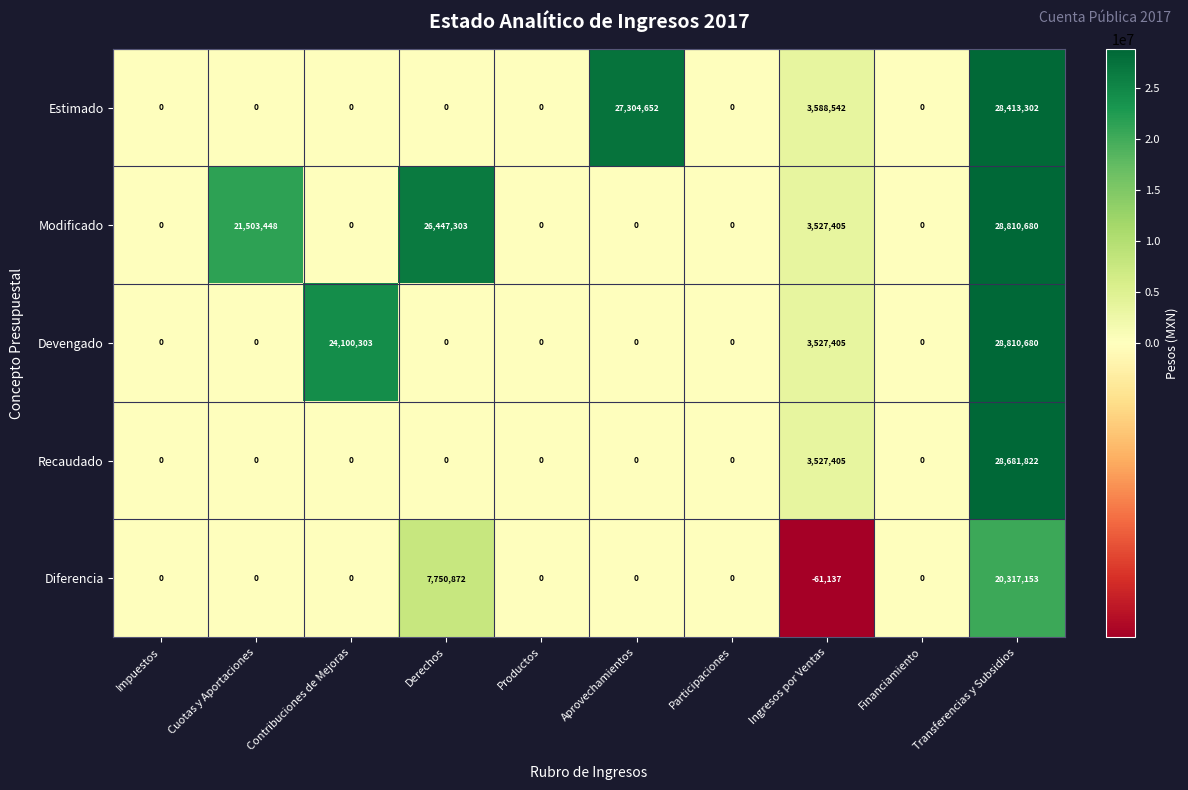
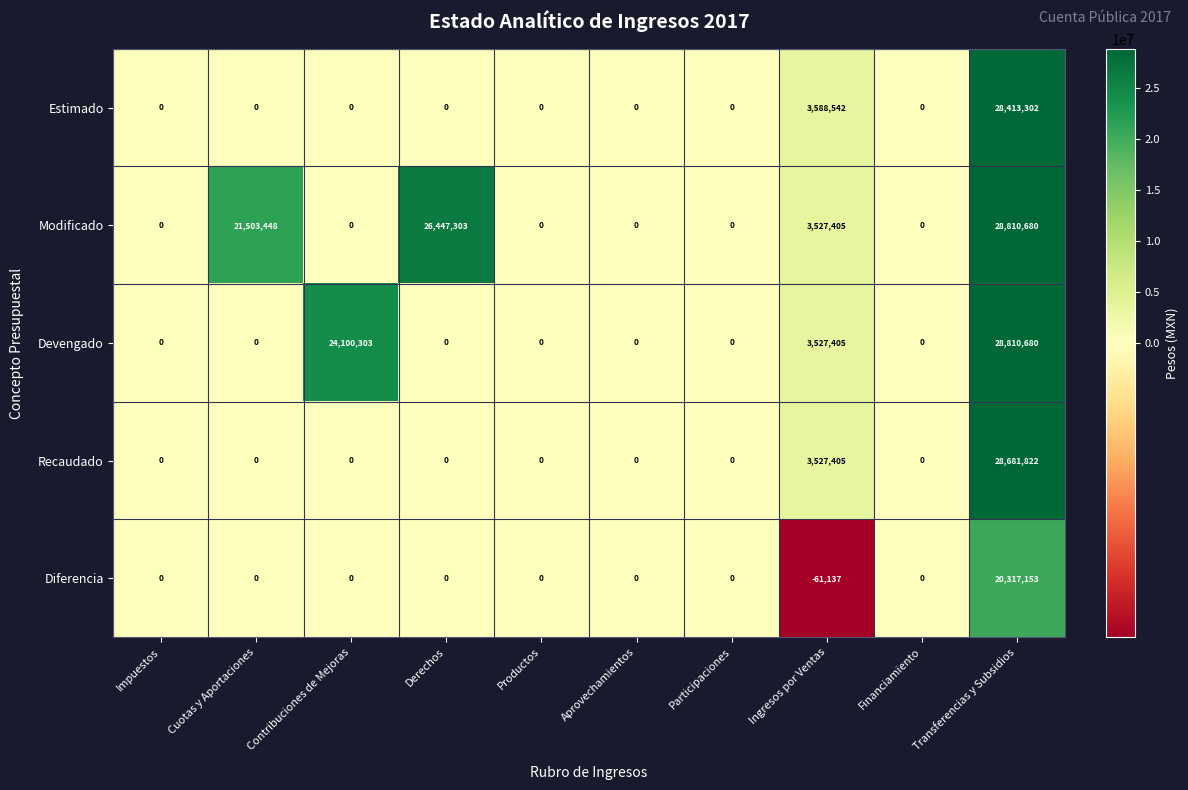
Estimado, Aprovechamientos: 27,304,652 -> 0
Diferencia, Derechos: 7,750,872 -> 0
